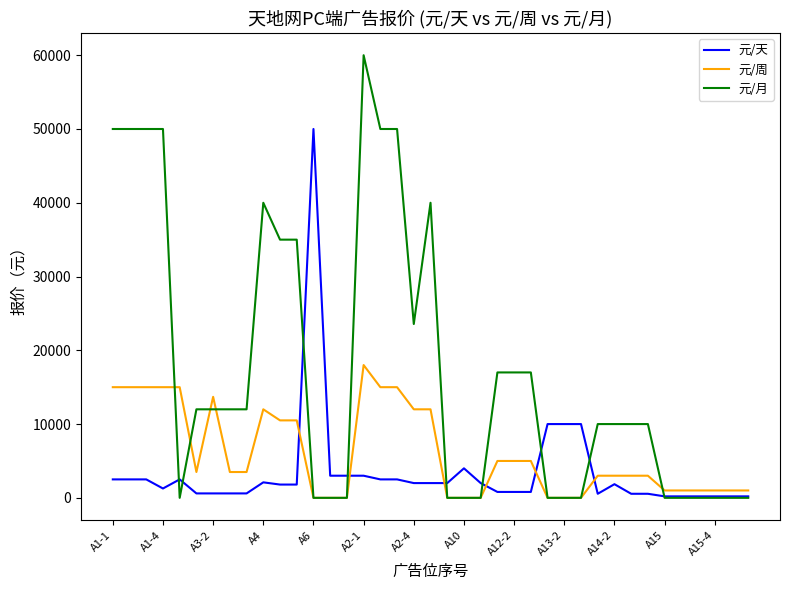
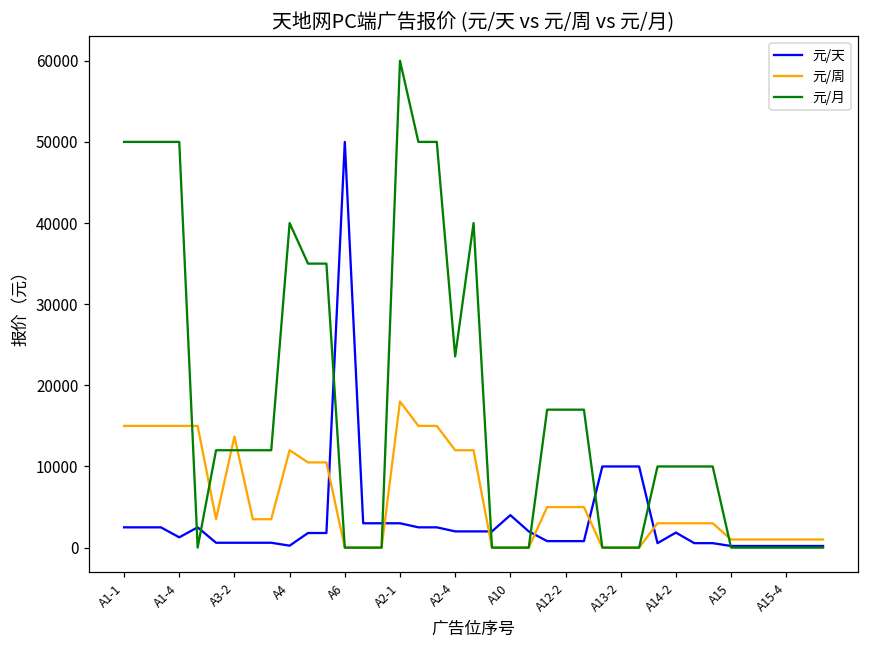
元/天, A4: 2000 -> 0
